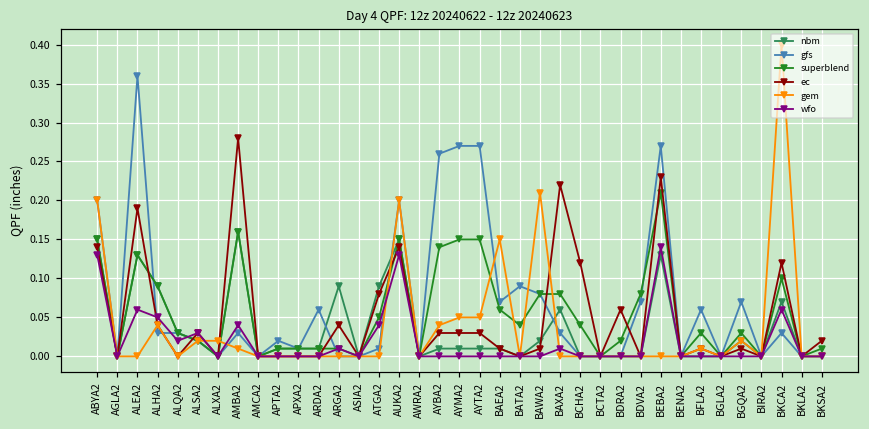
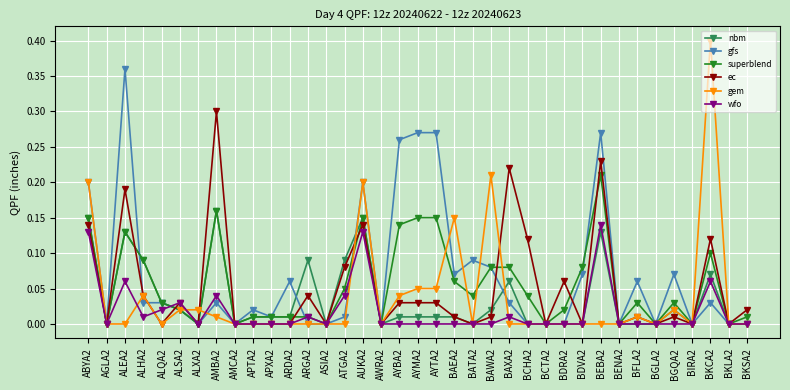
wfo, ALHA2: 0.05 -> 0.01
ec, AMBA2: 0.28 -> 0.30
